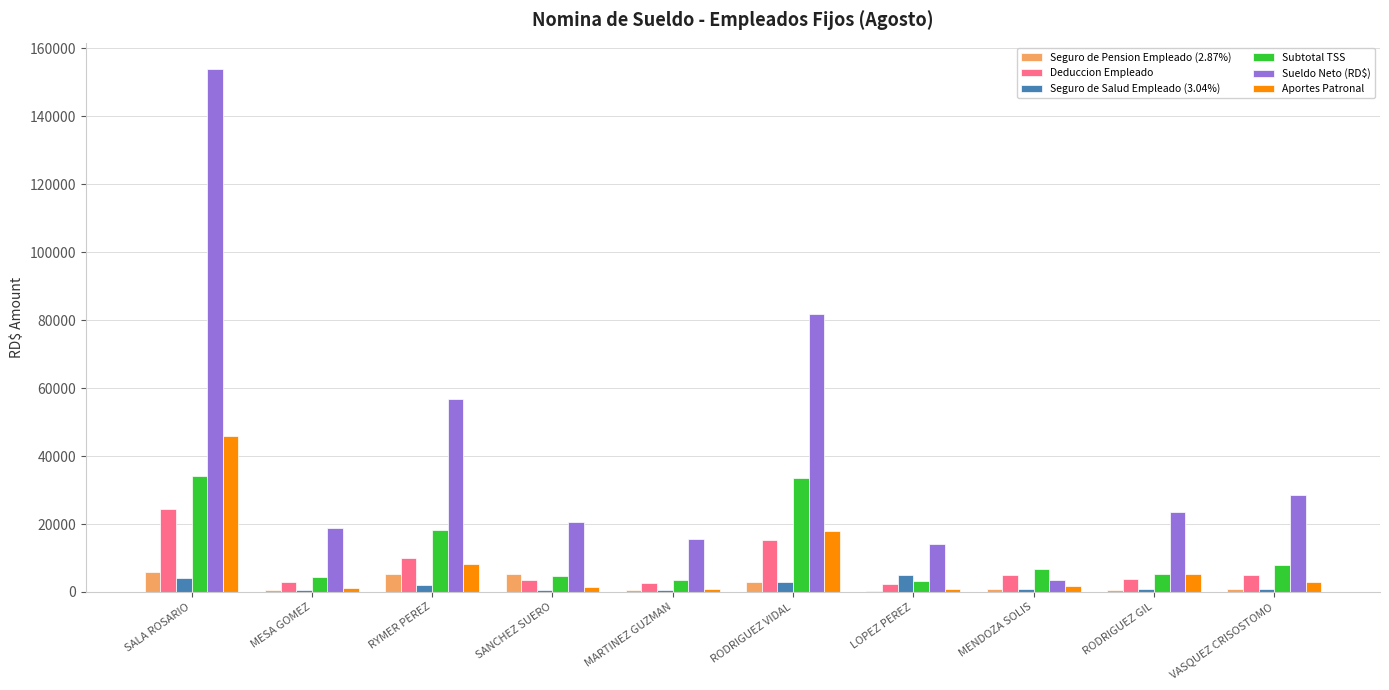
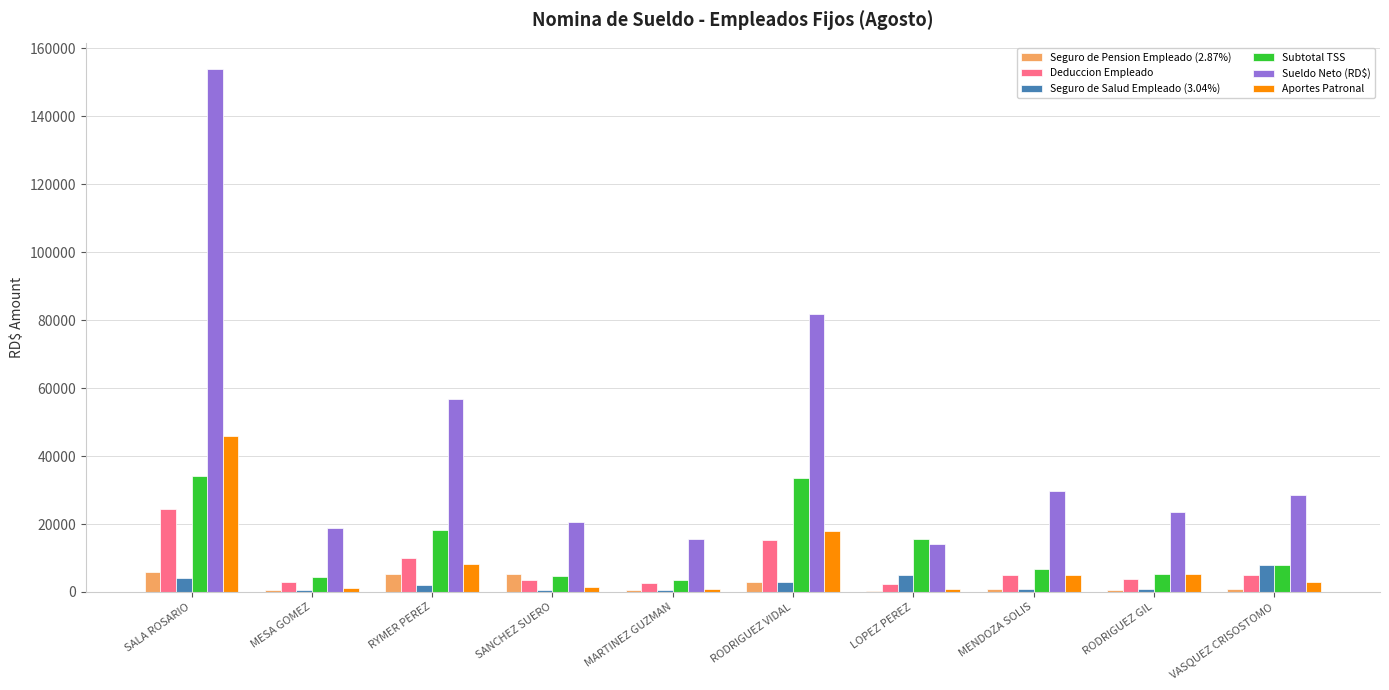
Subtotal TSS, LOPEZ PEREZ: 3000 -> 16000
Sueldo Neto (RD$), MENDOZA SOLIS: 4000 -> 30000
Aportes Patronal, MENDOZA SOLIS: 2000 -> 5000
Seguro de Salud Empleado (3.04%), VASQUEZ CRISOSTOMO: 1000 -> 8000
